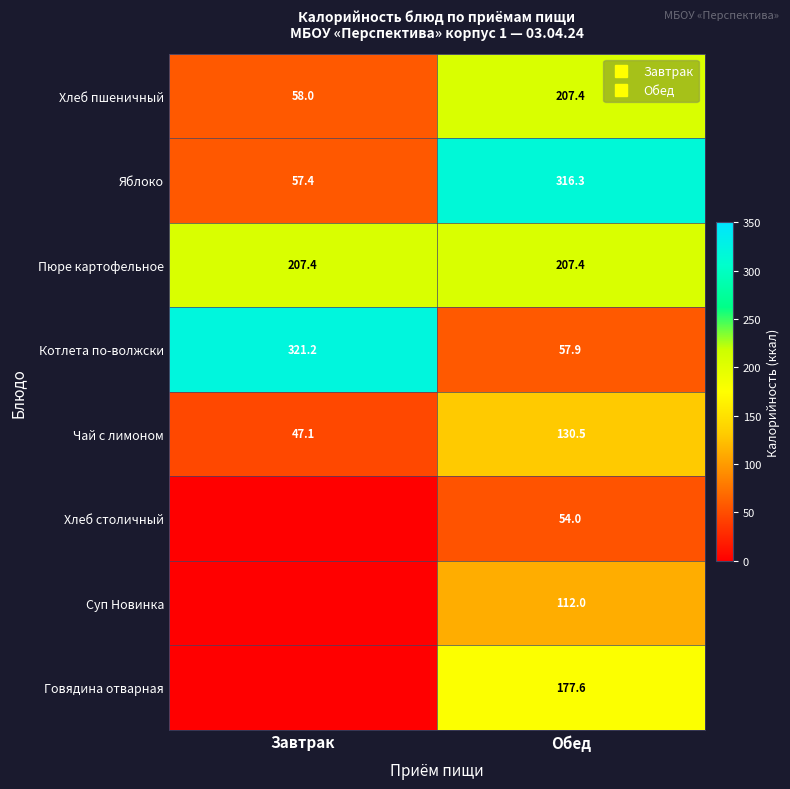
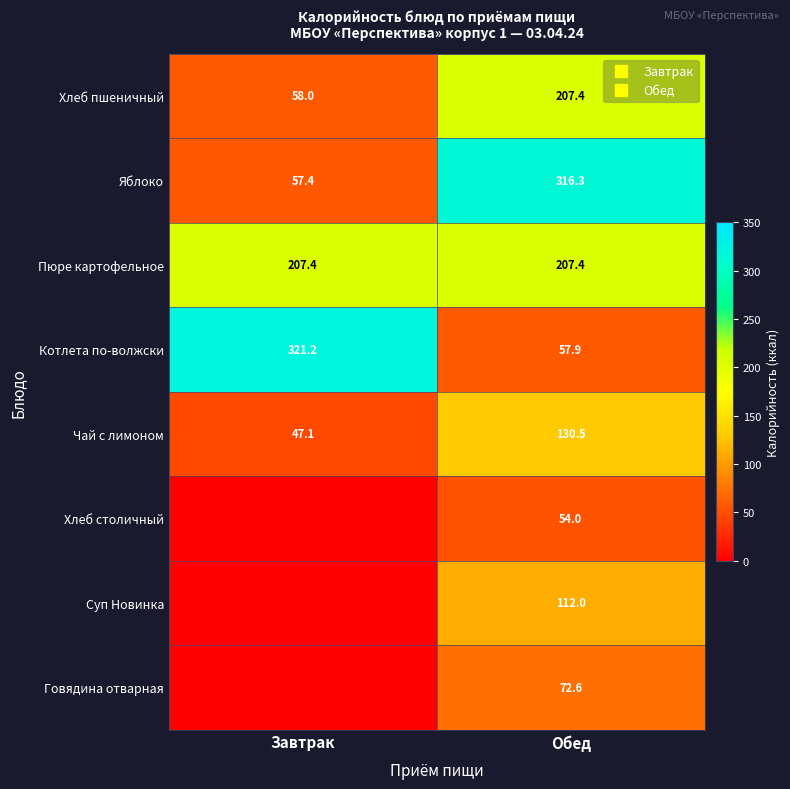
Говядина отварная, Обед: 177.6 -> 72.6
